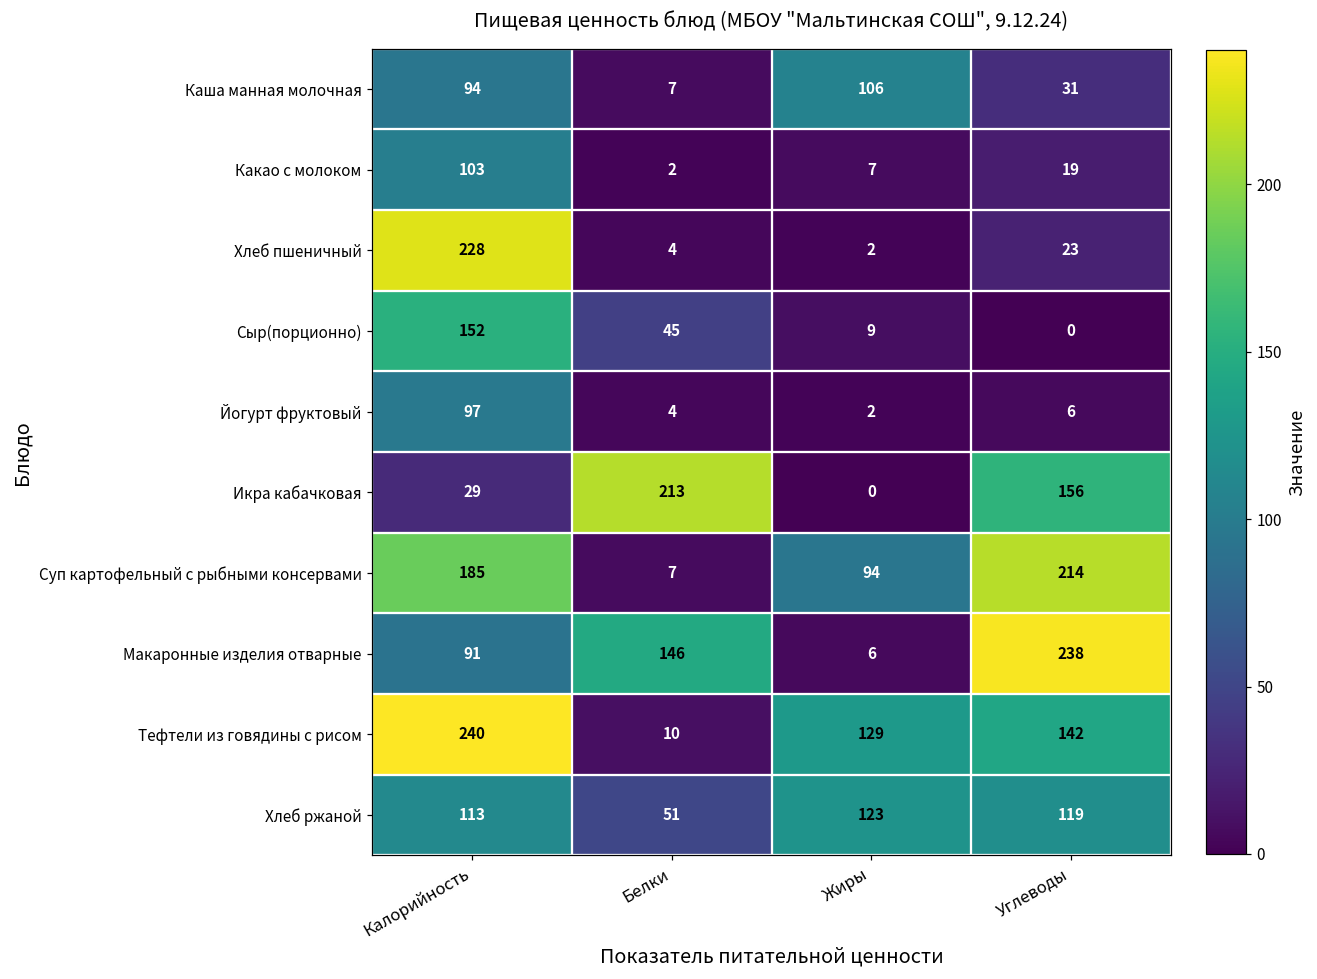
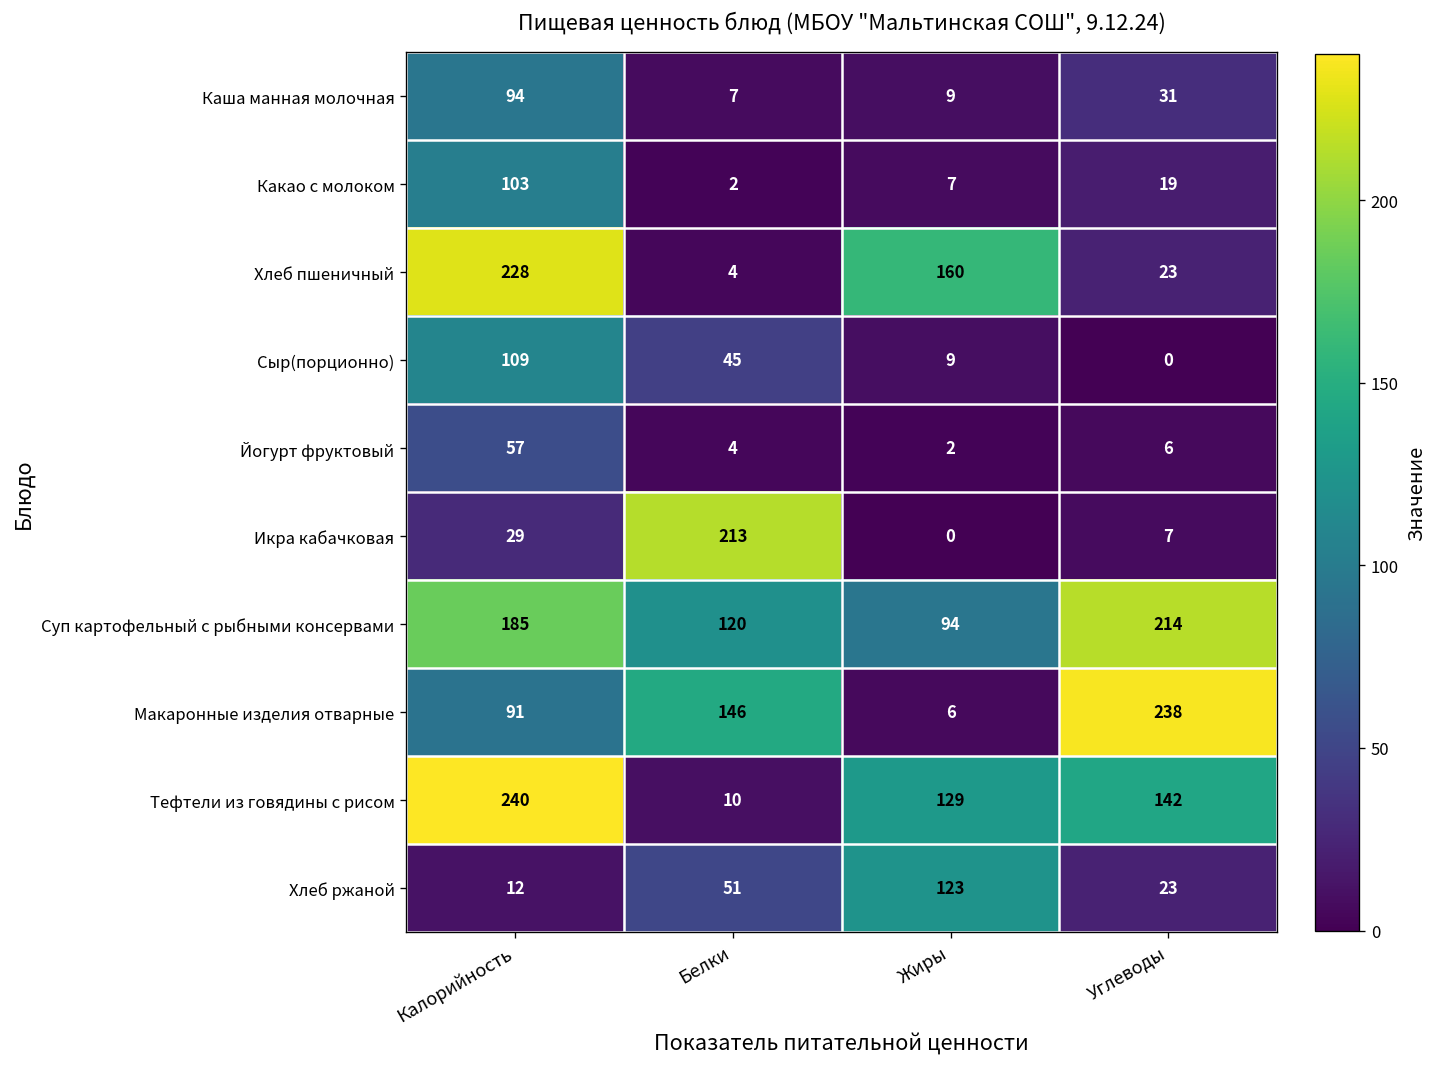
Каша манная молочная, Жиры: 106 -> 9
Хлеб пшеничный, Жиры: 2 -> 160
Сыр(порционно), Калорийность: 152 -> 109
Йогурт фруктовый, Калорийность: 97 -> 57
Икра кабачковая, Углеводы: 156 -> 7
Суп картофельный с рыбными консервами, Белки: 7 -> 120
Хлеб ржаной, Калорийность: 113 -> 12
Хлеб ржаной, Углеводы: 119 -> 23
